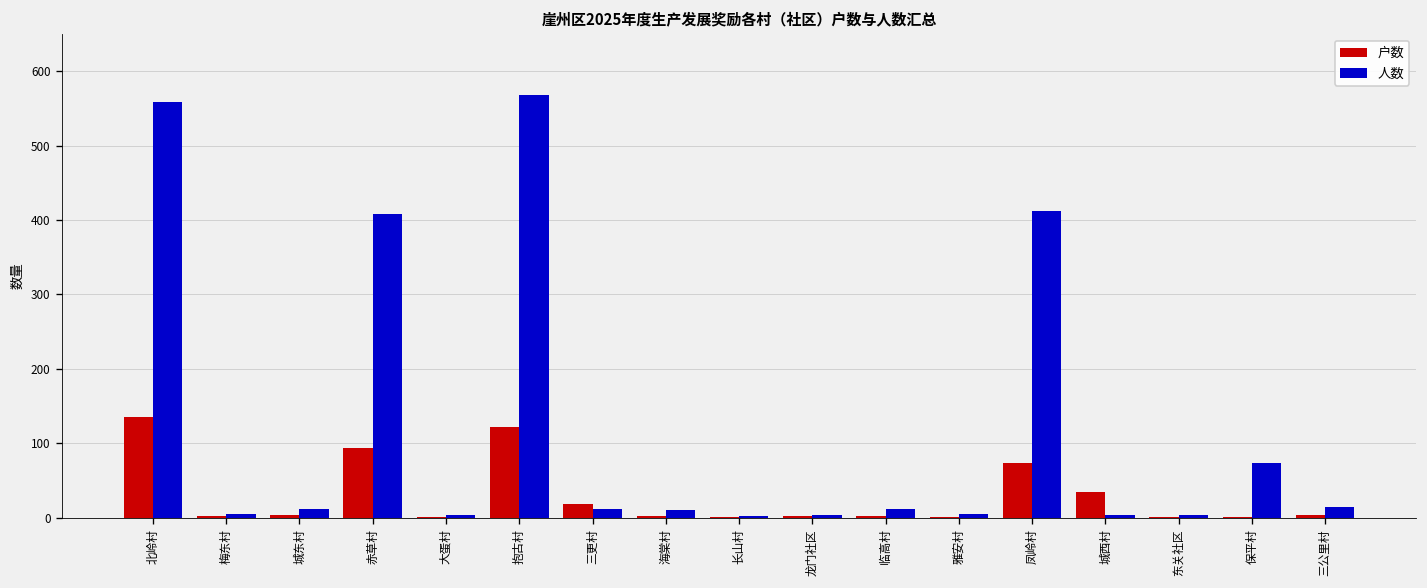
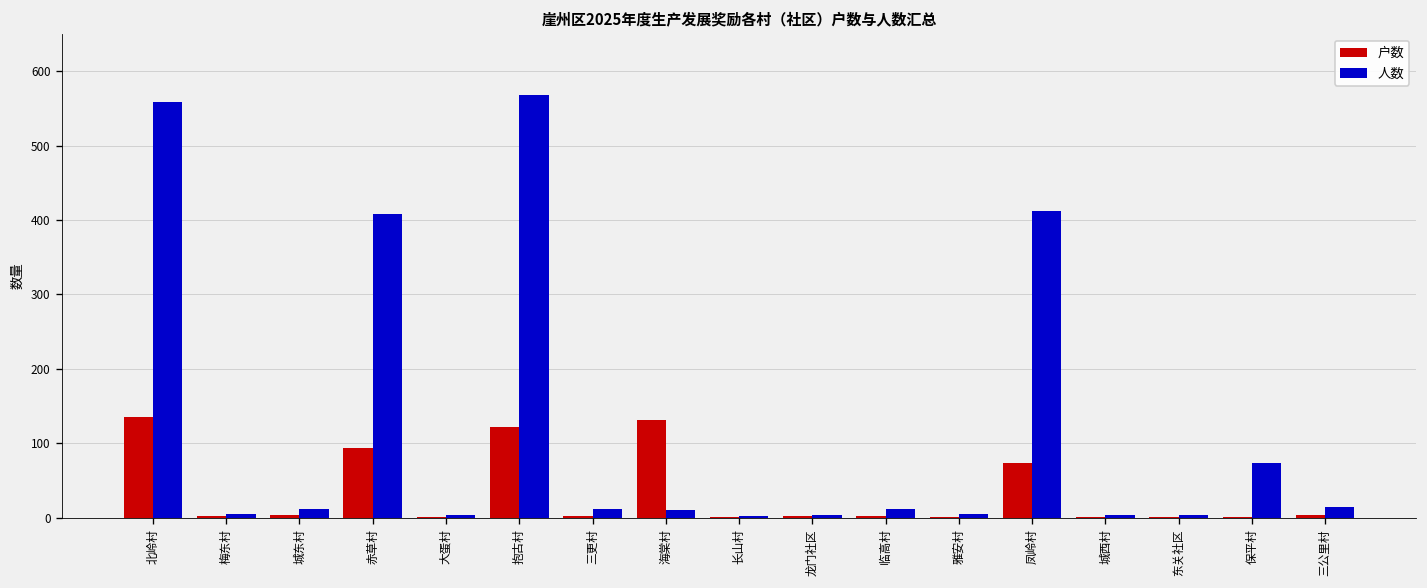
户数, 三更村: 20 -> 0
户数, 海棠村: 0 -> 130
户数, 城西村: 30 -> 0
